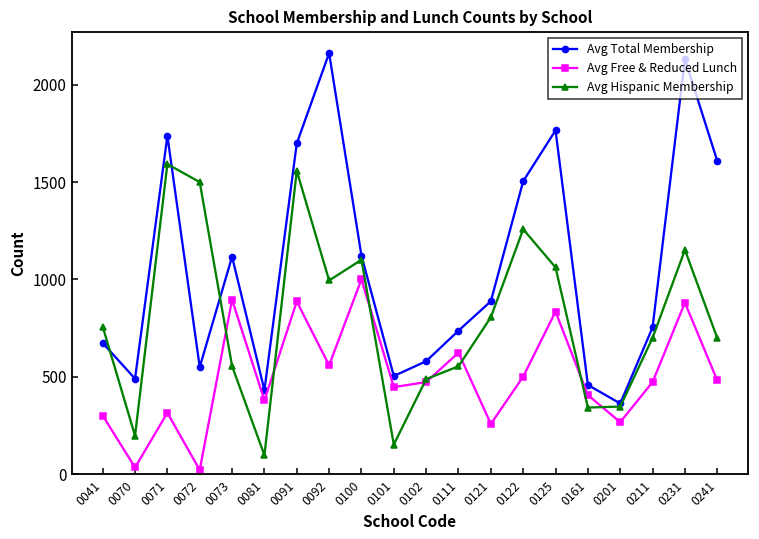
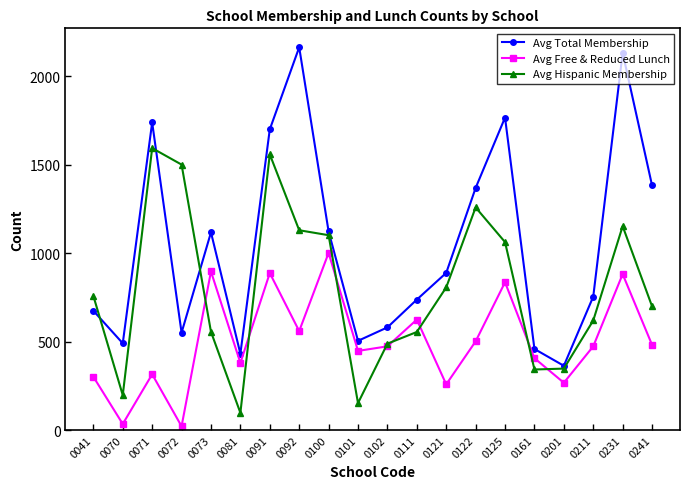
Avg Hispanic Membership, 0092: 1000 -> 1130
Avg Total Membership, 0122: 1510 -> 1370
Avg Hispanic Membership, 0211: 700 -> 620
Avg Total Membership, 0241: 1610 -> 1380
